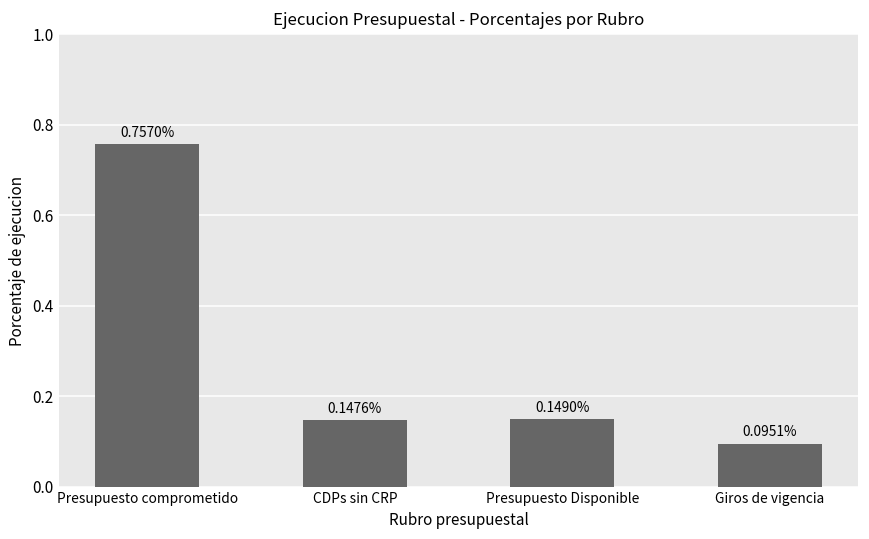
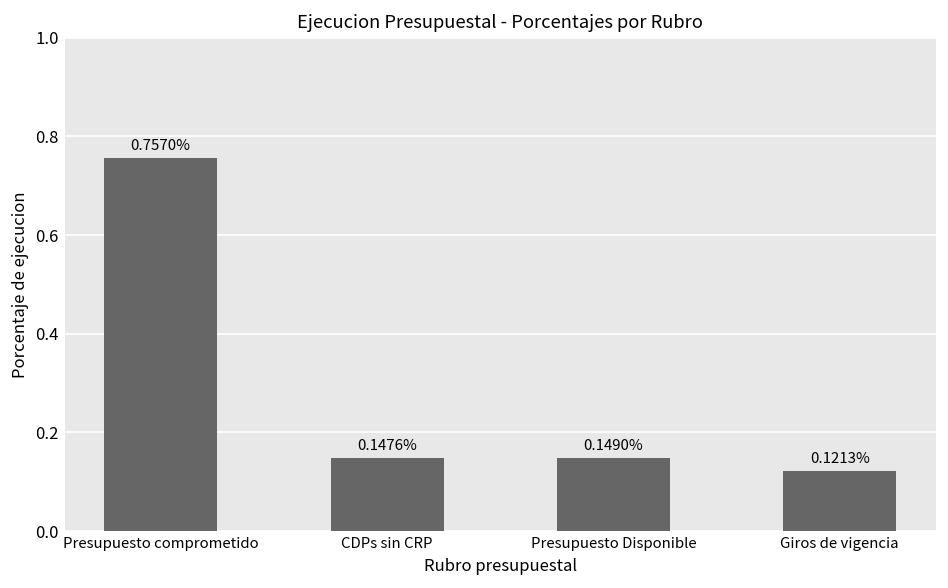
Giros de vigencia: 0.0951% -> 0.1213%
